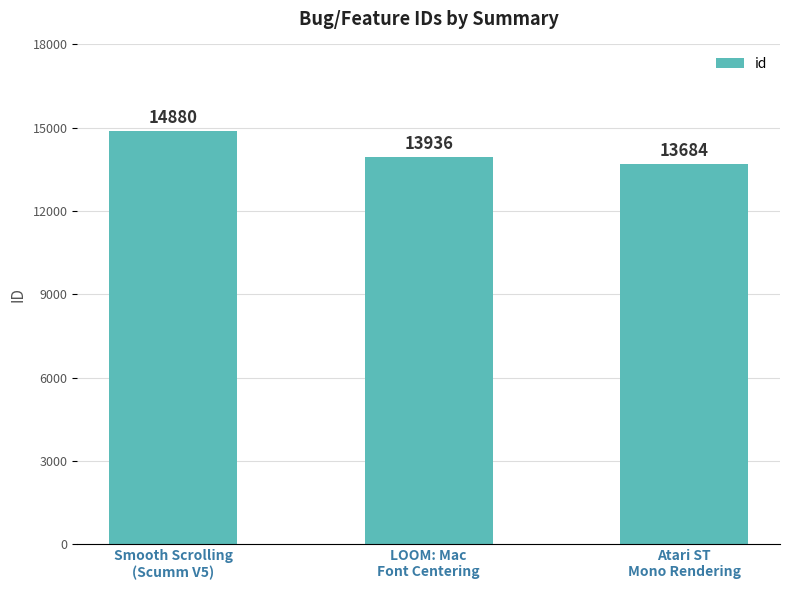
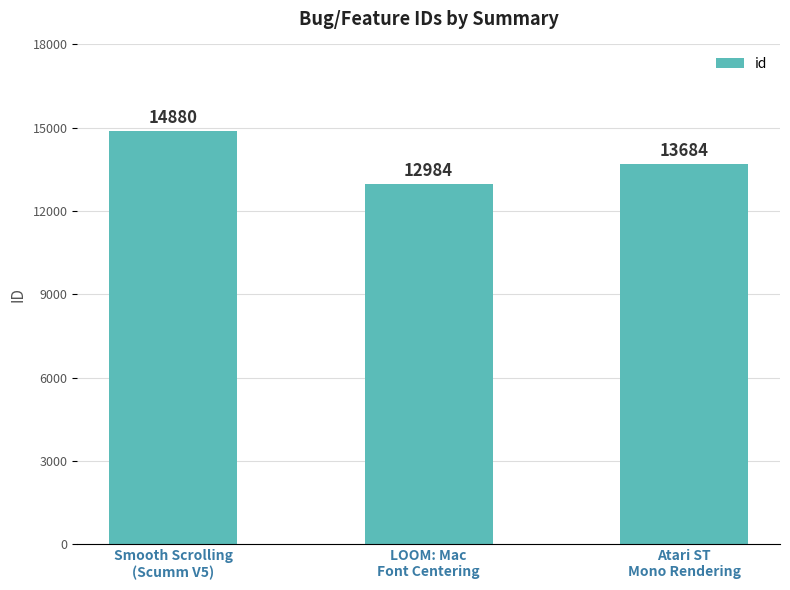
LOOM: Mac Font Centering: 13936 -> 12984
